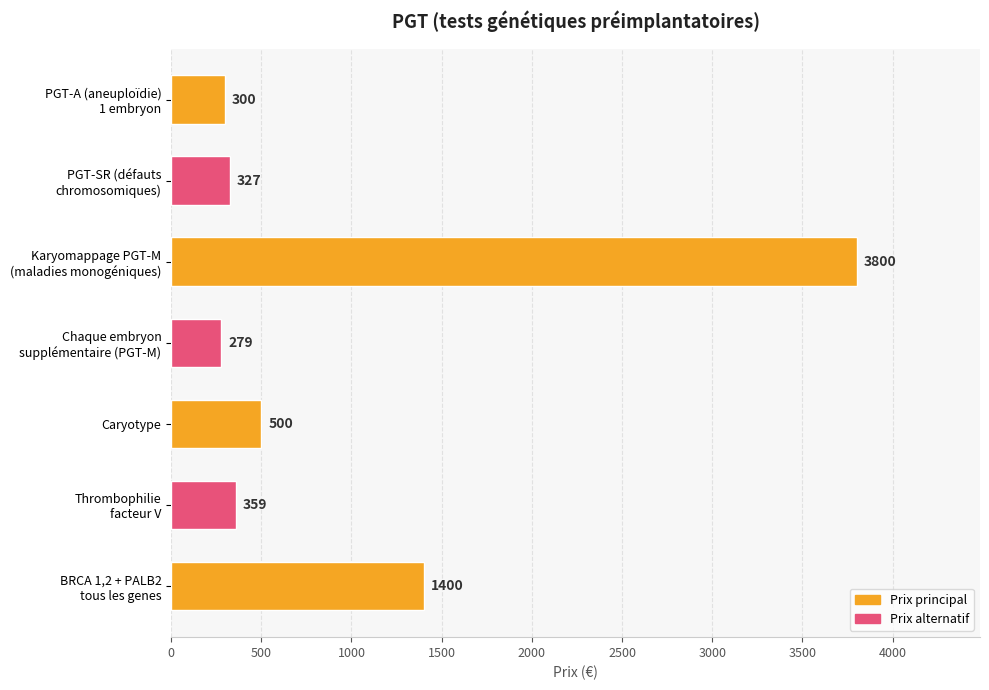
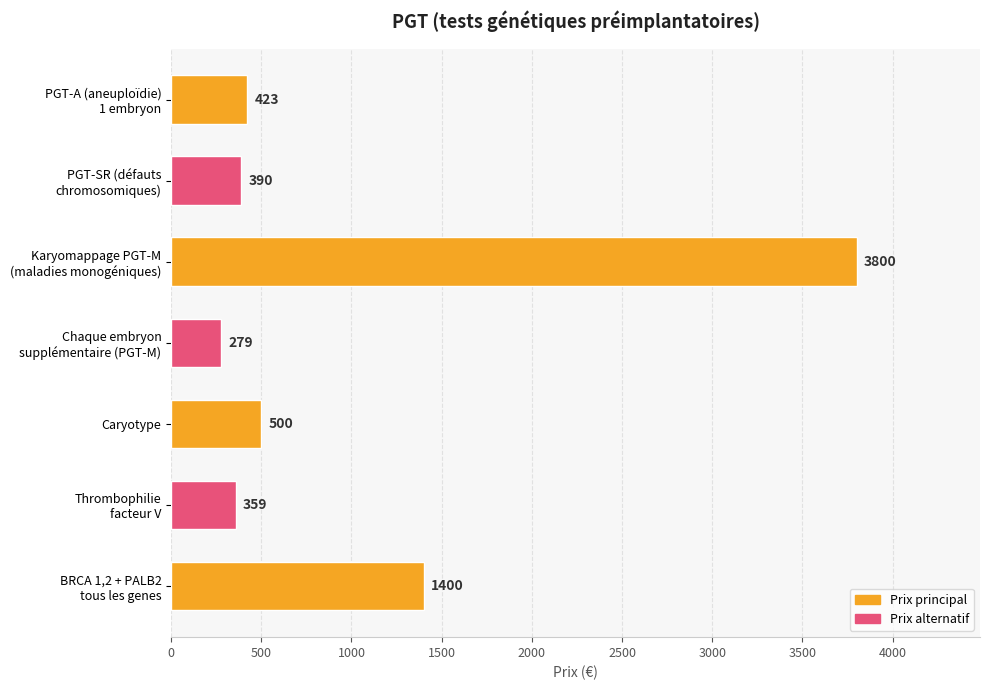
PGT-A (aneuploïdie) 1 embryon: 300 -> 423
PGT-SR (défauts chromosomiques): 327 -> 390
